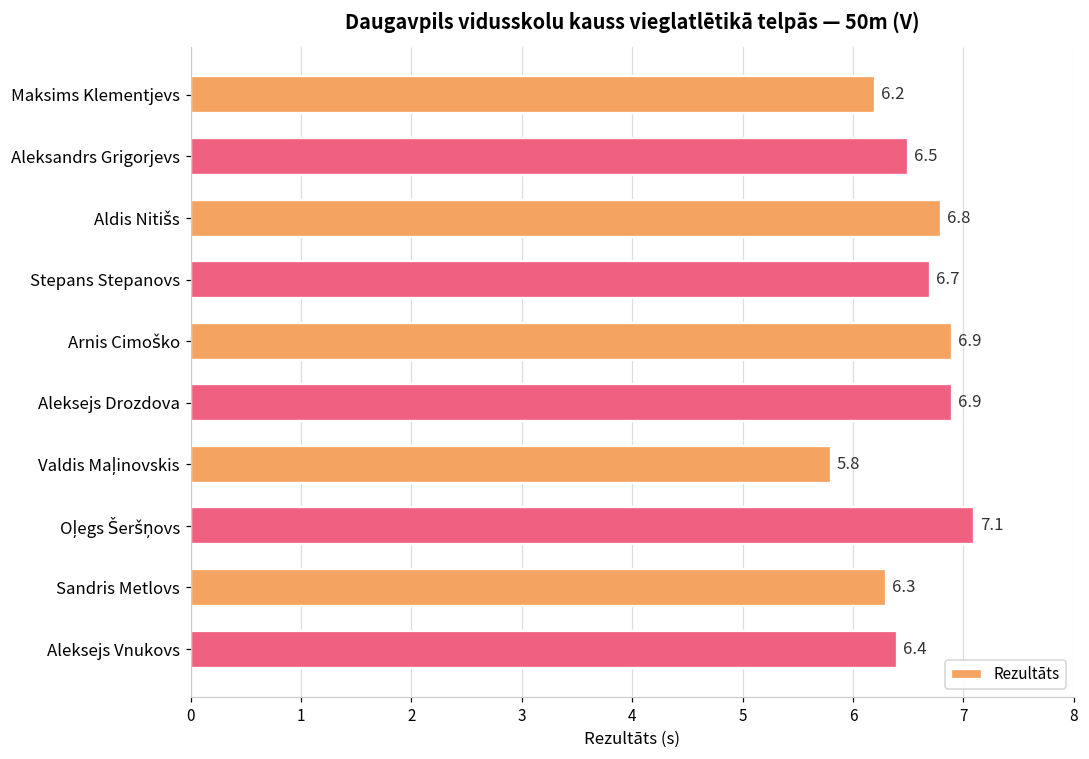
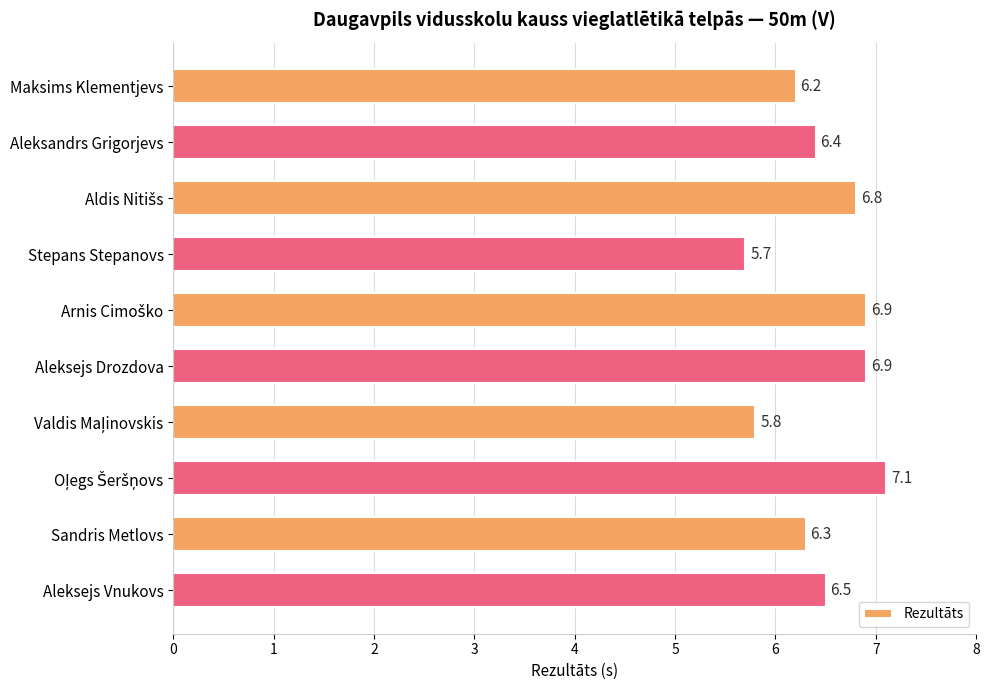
Aleksandrs Grigorjevs: 6.5 -> 6.4
Stepans Stepanovs: 6.7 -> 5.7
Aleksejs Vnukovs: 6.4 -> 6.5
